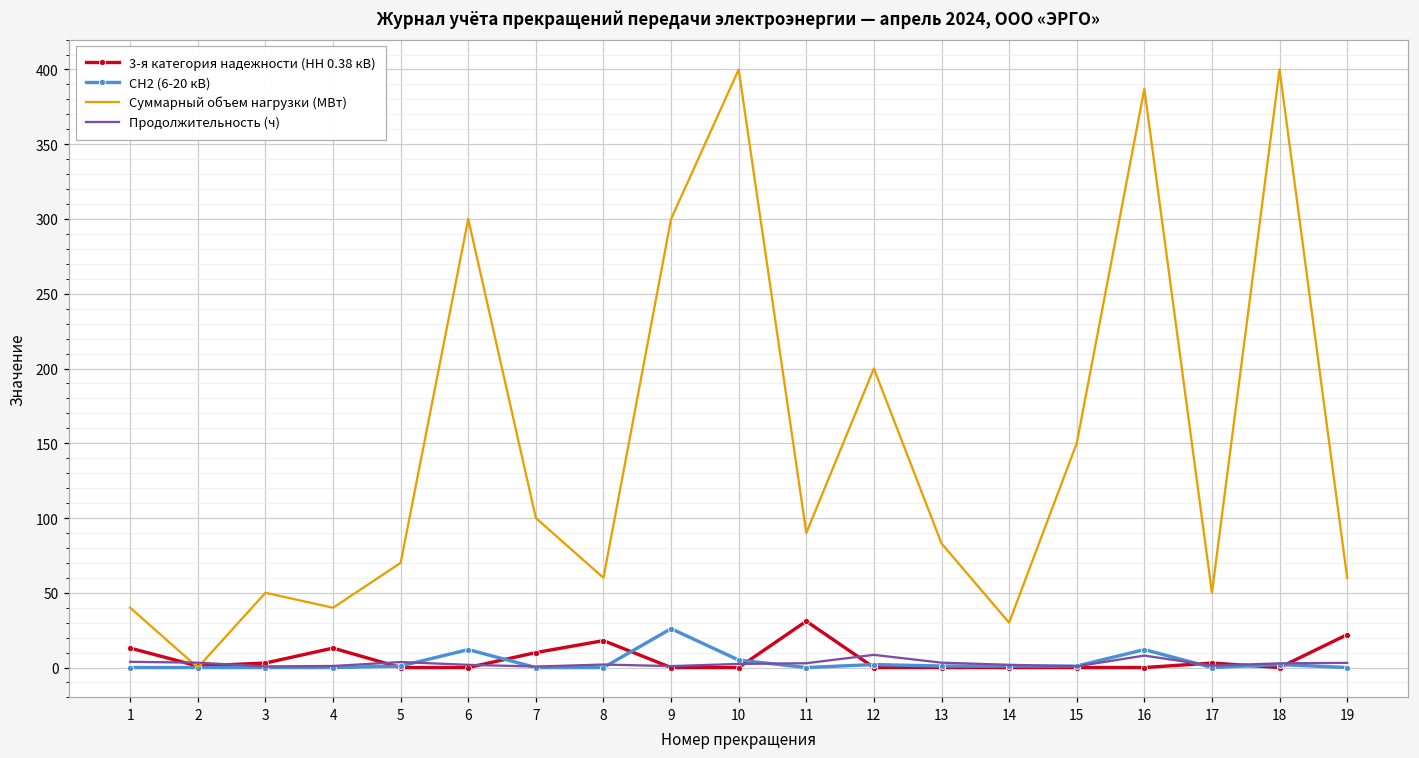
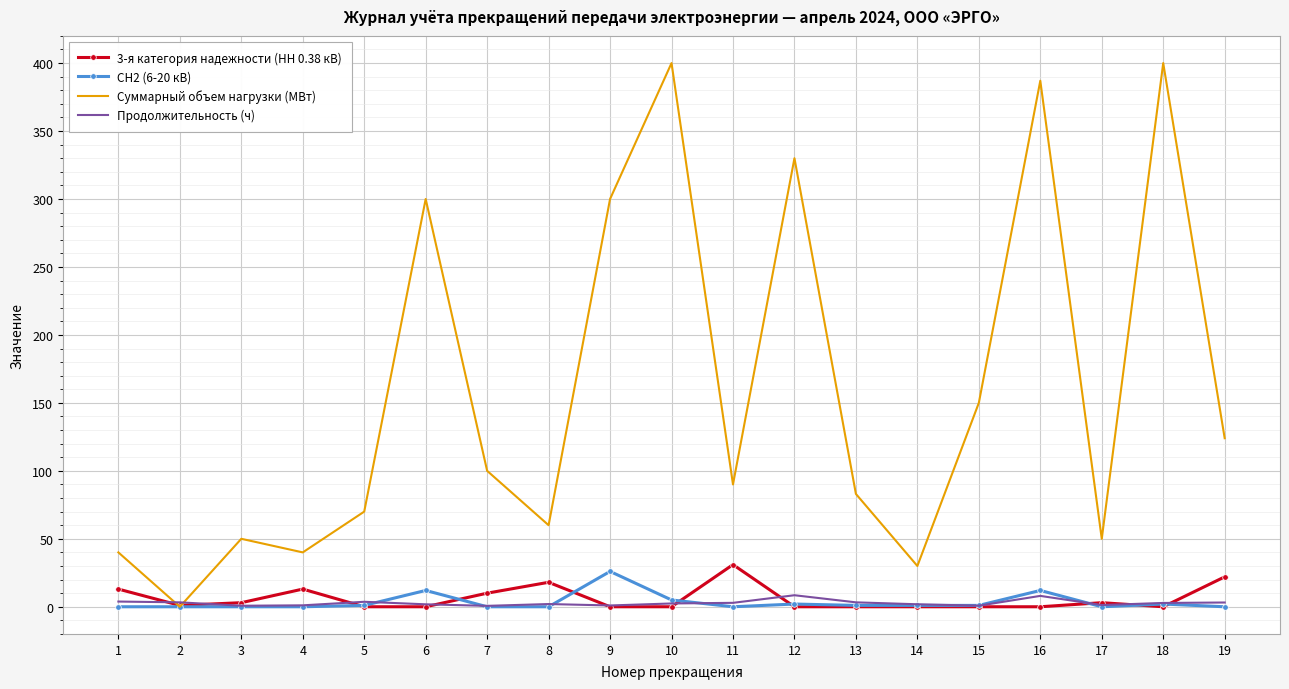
Суммарный объем нагрузки (МВт), 12: 200 -> 330
Суммарный объем нагрузки (МВт), 19: 60 -> 124
